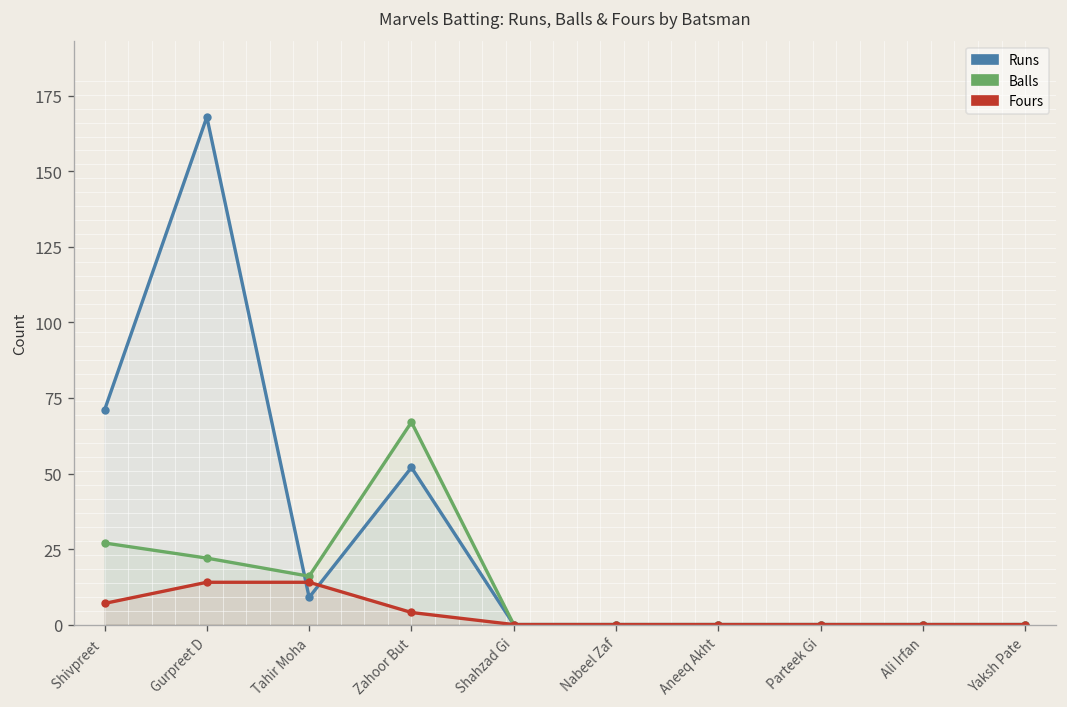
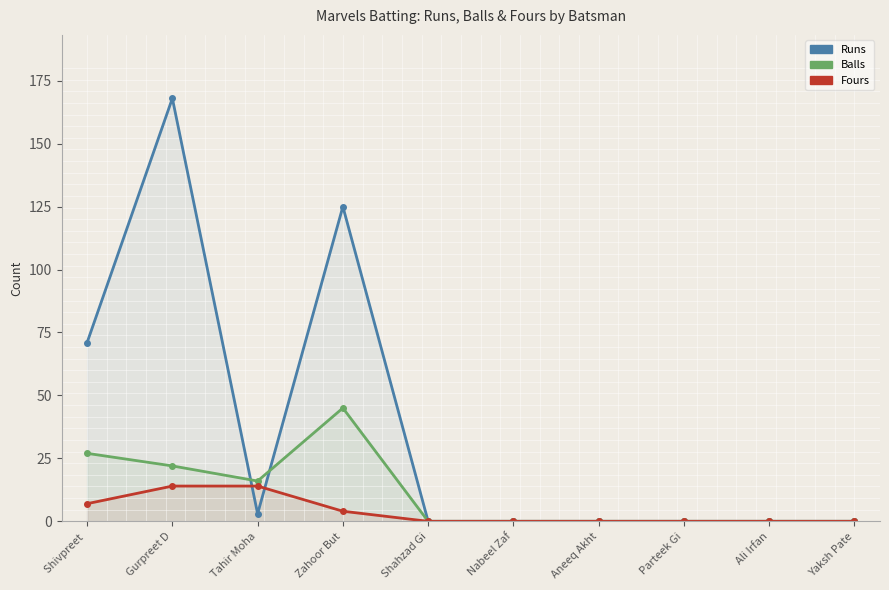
Runs, Tahir Moha: 9 -> 3
Runs, Zahoor But: 52 -> 125
Balls, Zahoor But: 67 -> 45
